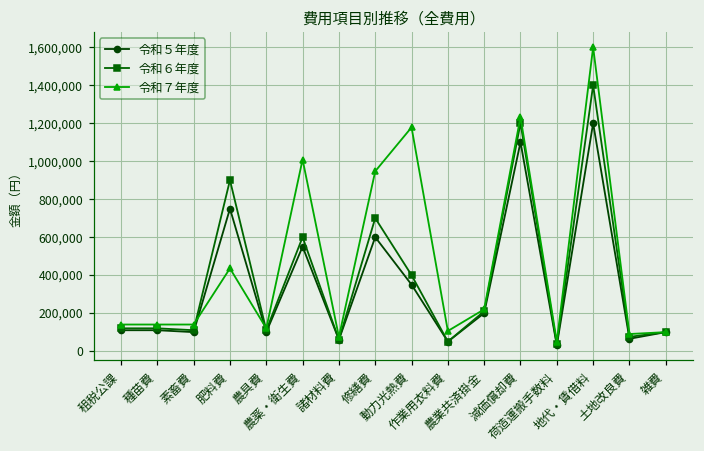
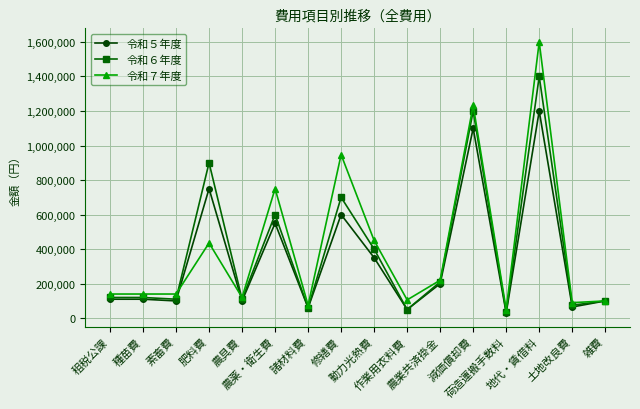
令和７年度, 農薬・衛生費: 1,010,000 -> 750,000
令和７年度, 動力光熱費: 1,180,000 -> 450,000
